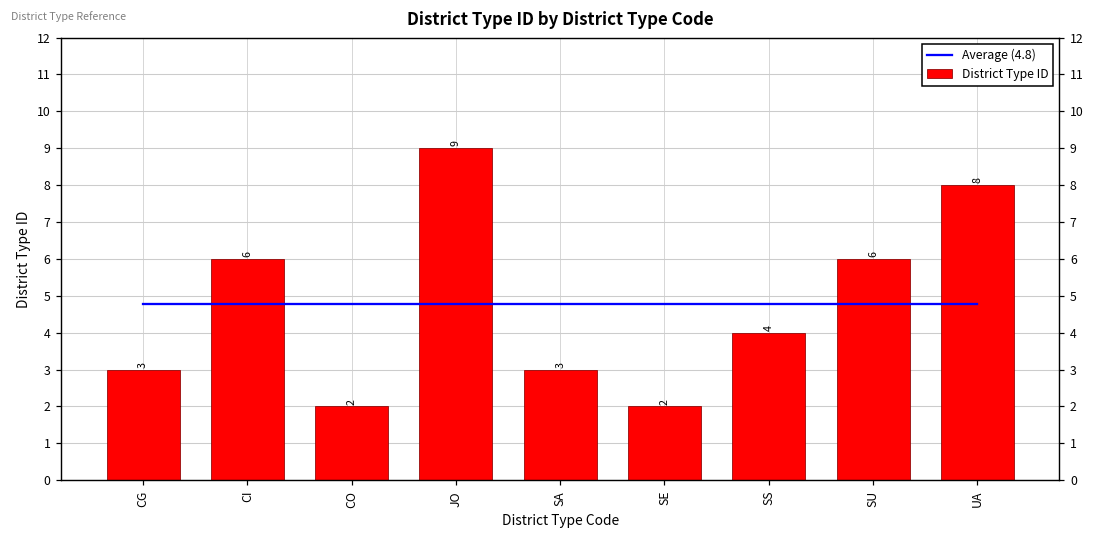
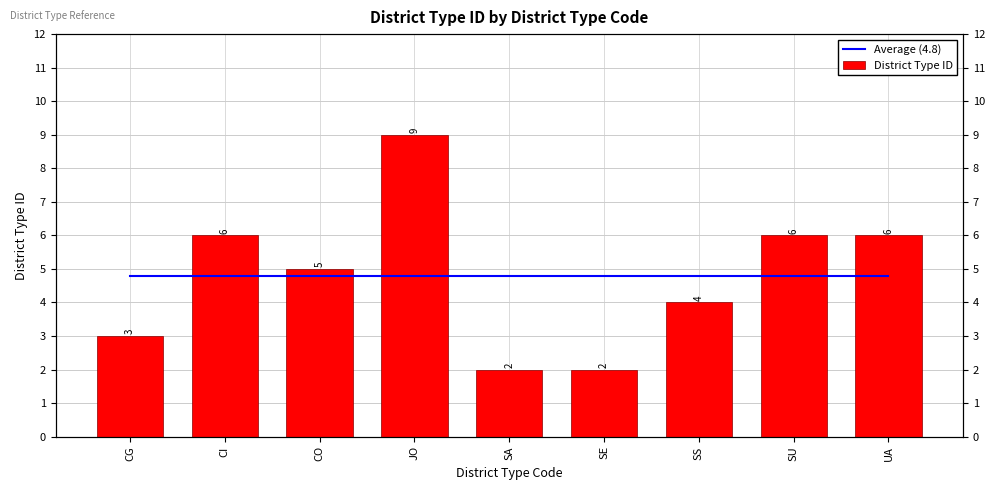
District Type ID, CO: 2 -> 5
District Type ID, SA: 3 -> 2
District Type ID, UA: 8 -> 6
